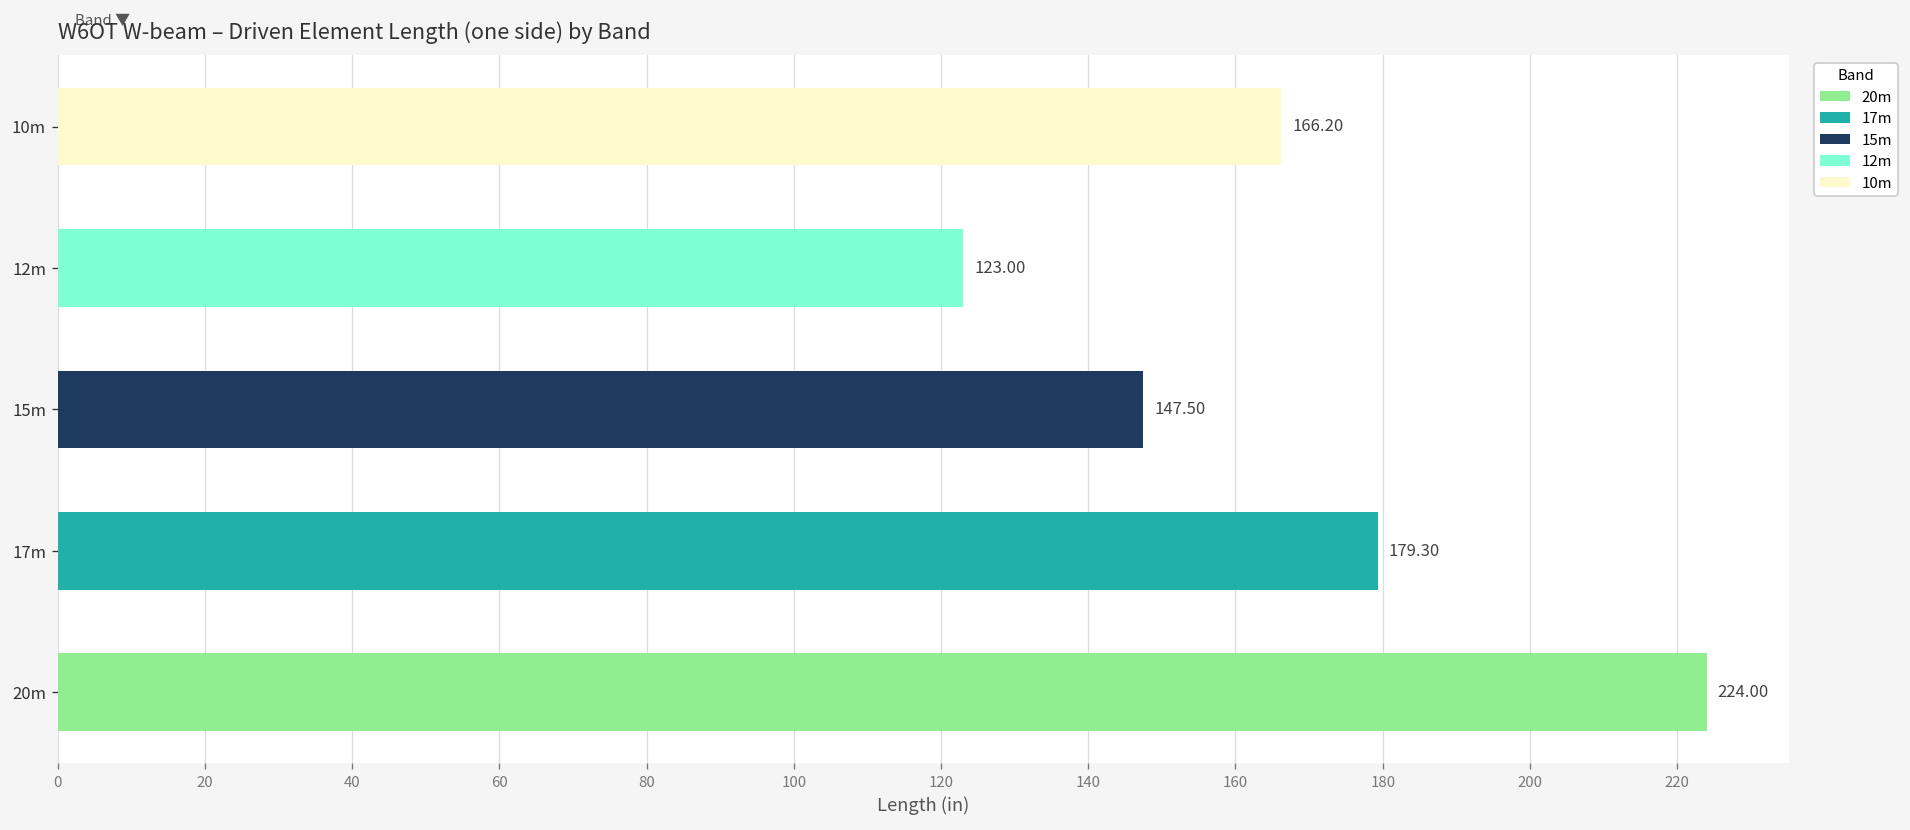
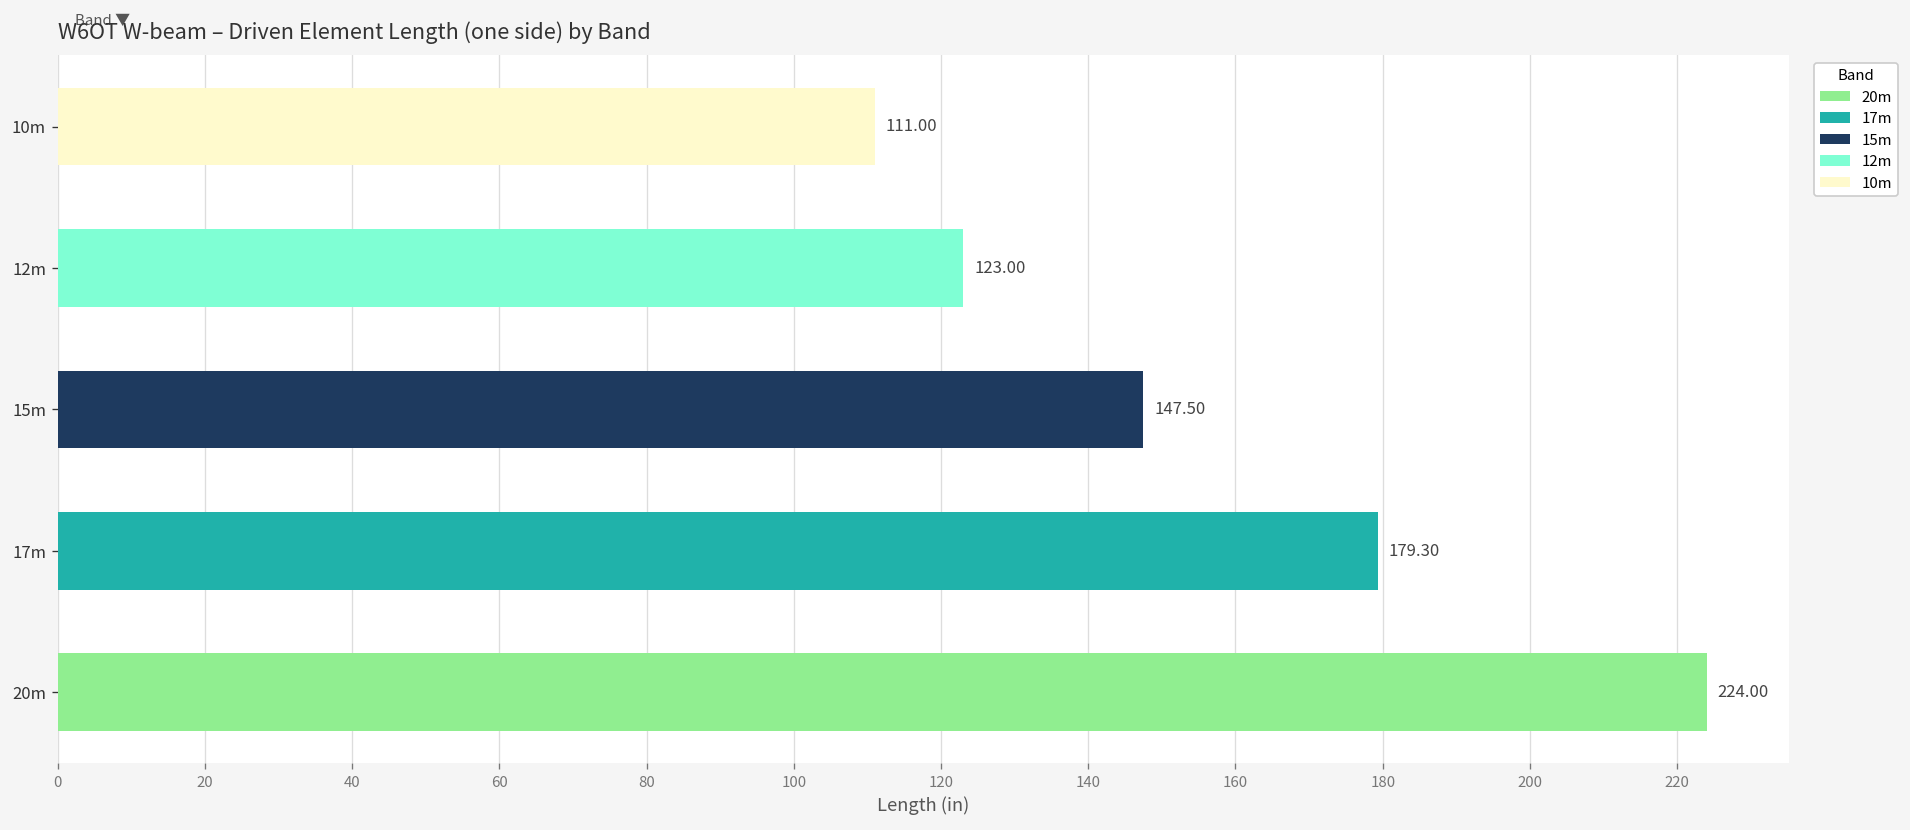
10m: 166.20 -> 111.00
